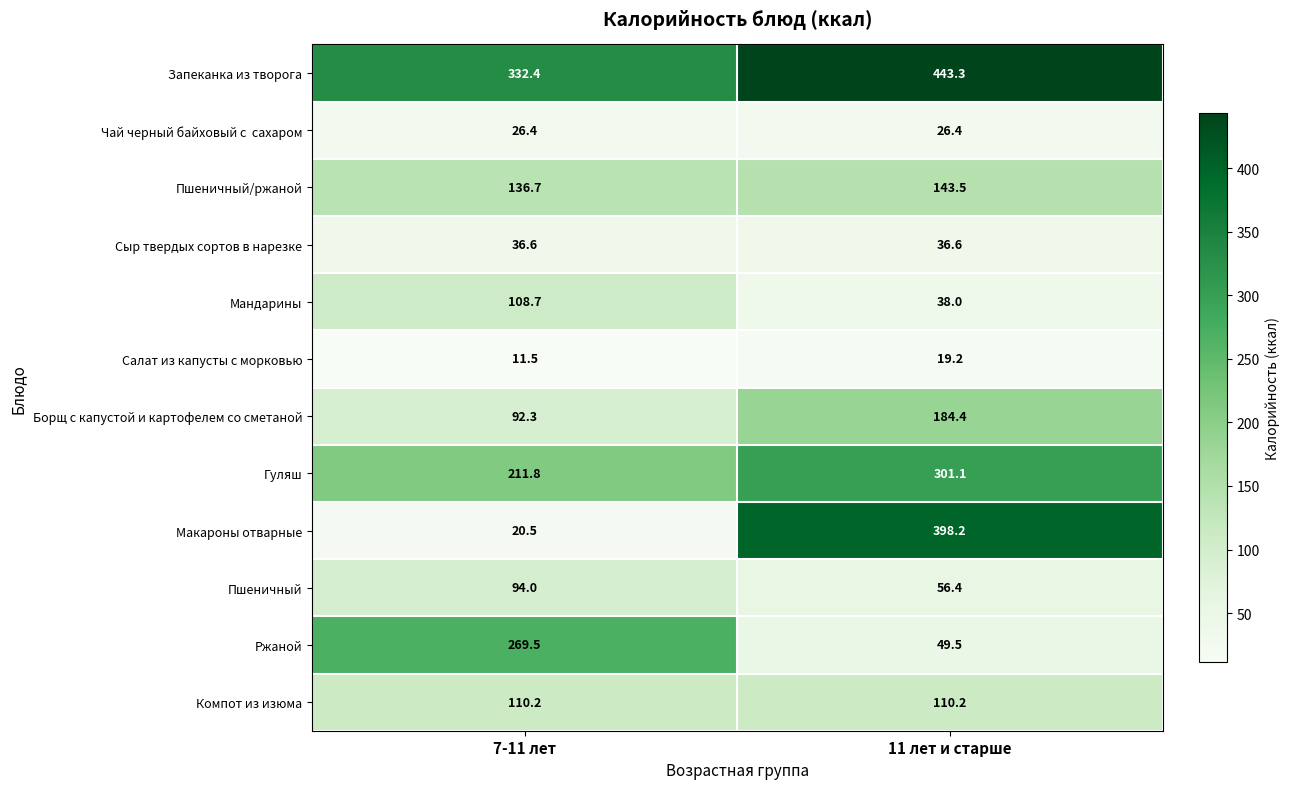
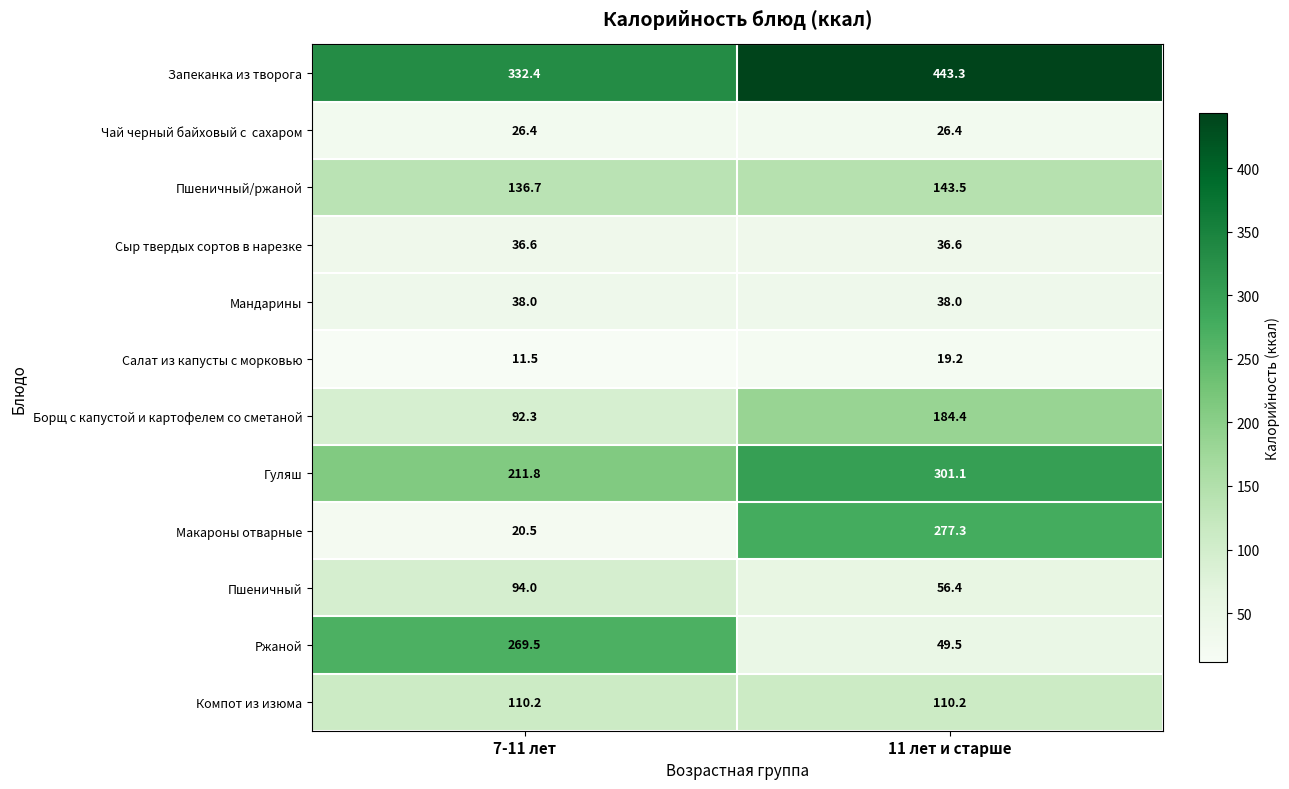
Мандарины, 7-11 лет: 108.7 -> 38.0
Макароны отварные, 11 лет и старше: 398.2 -> 277.3
